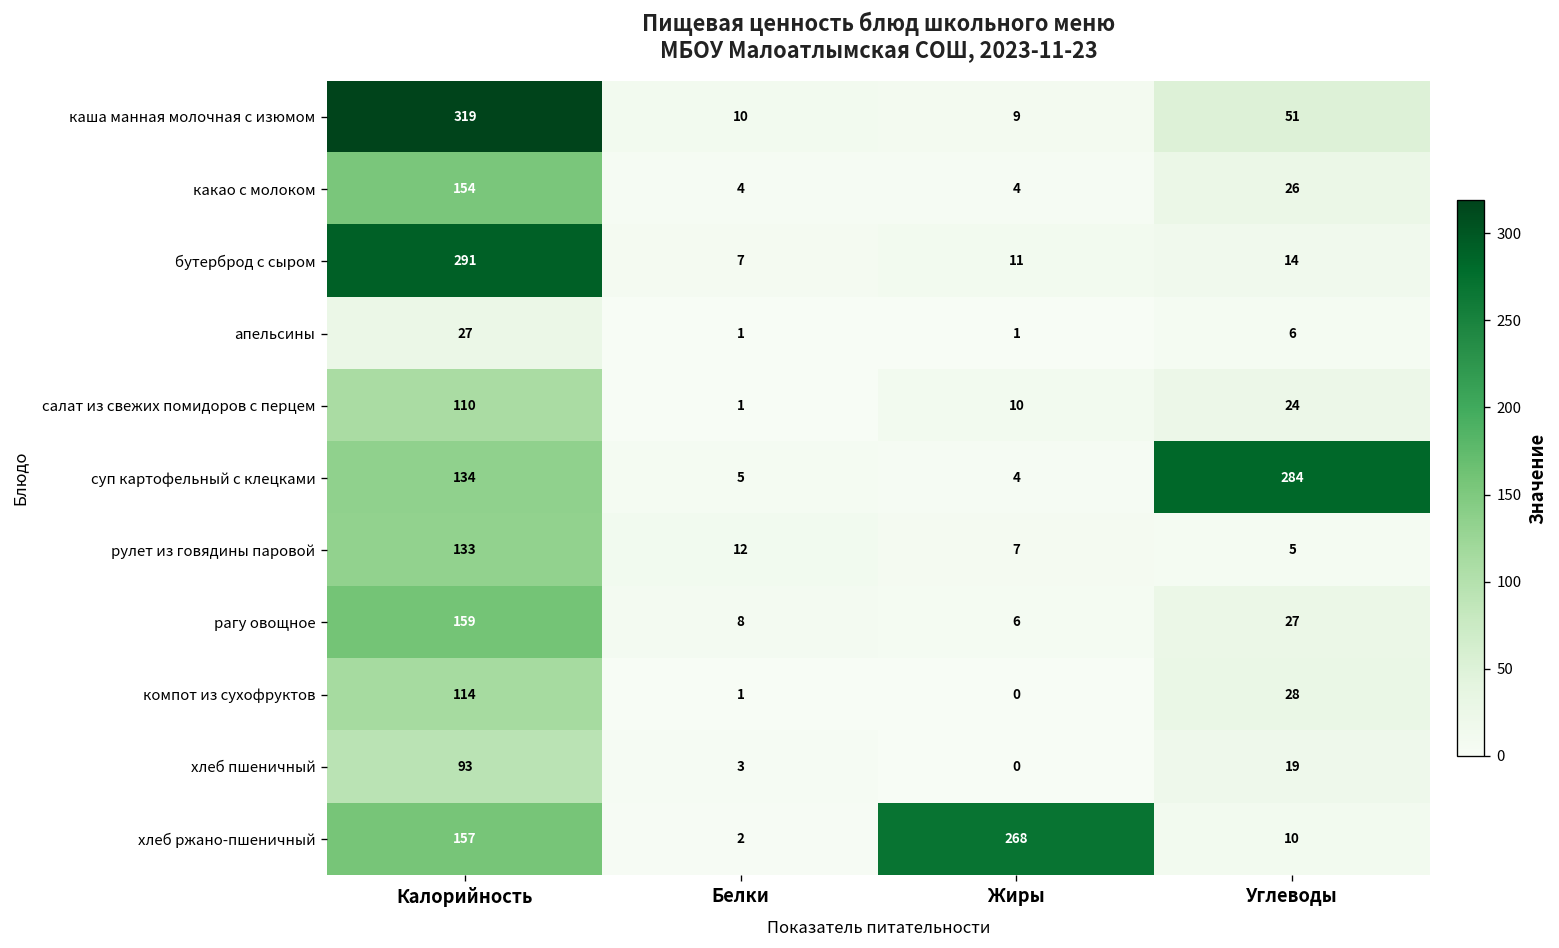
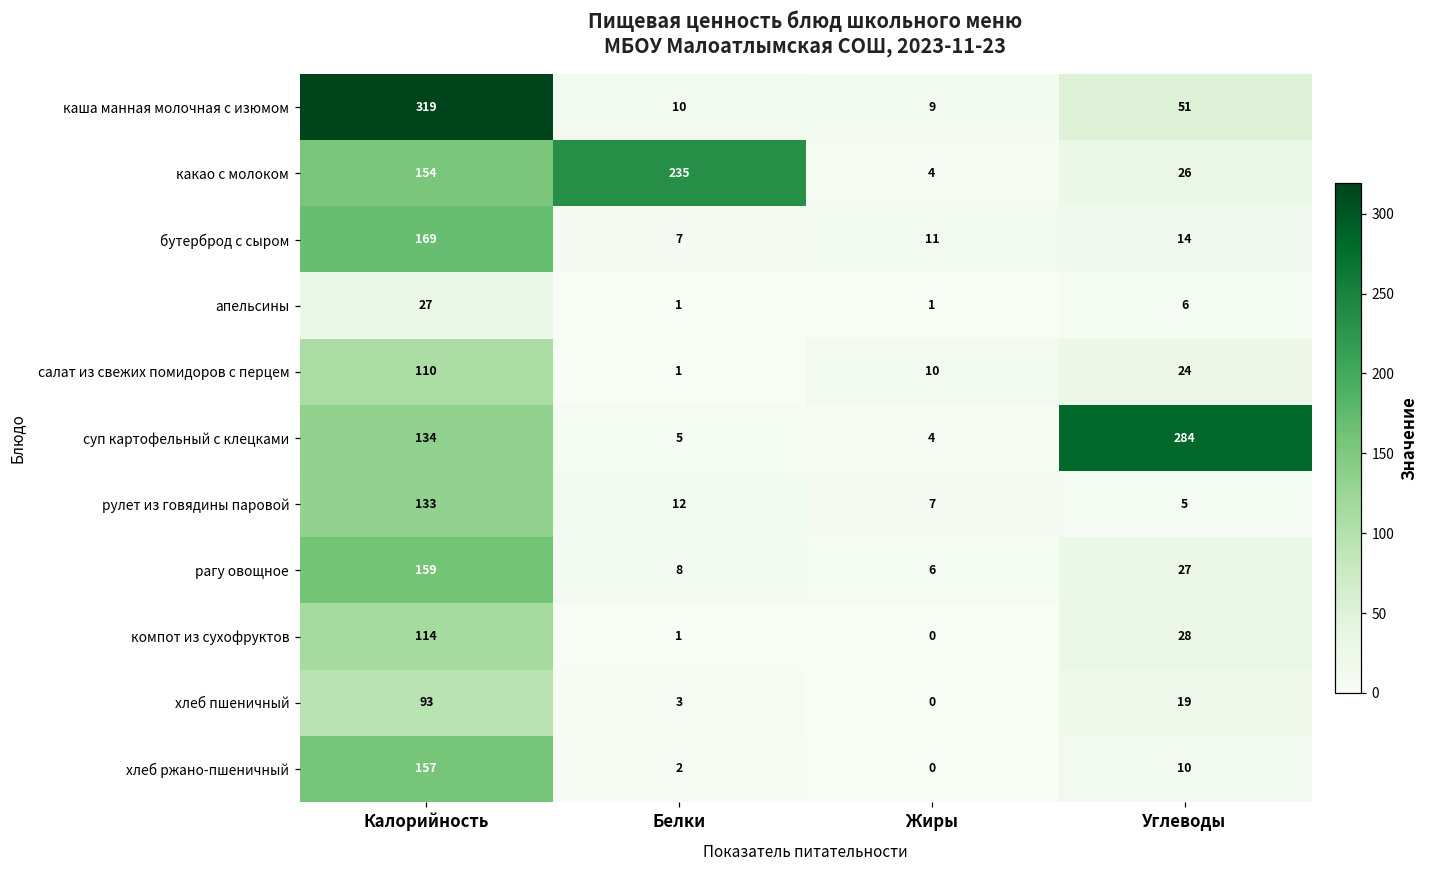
какао с молоком, Белки: 4 -> 235
бутерброд с сыром, Калорийность: 291 -> 169
хлеб ржано-пшеничный, Жиры: 268 -> 0
